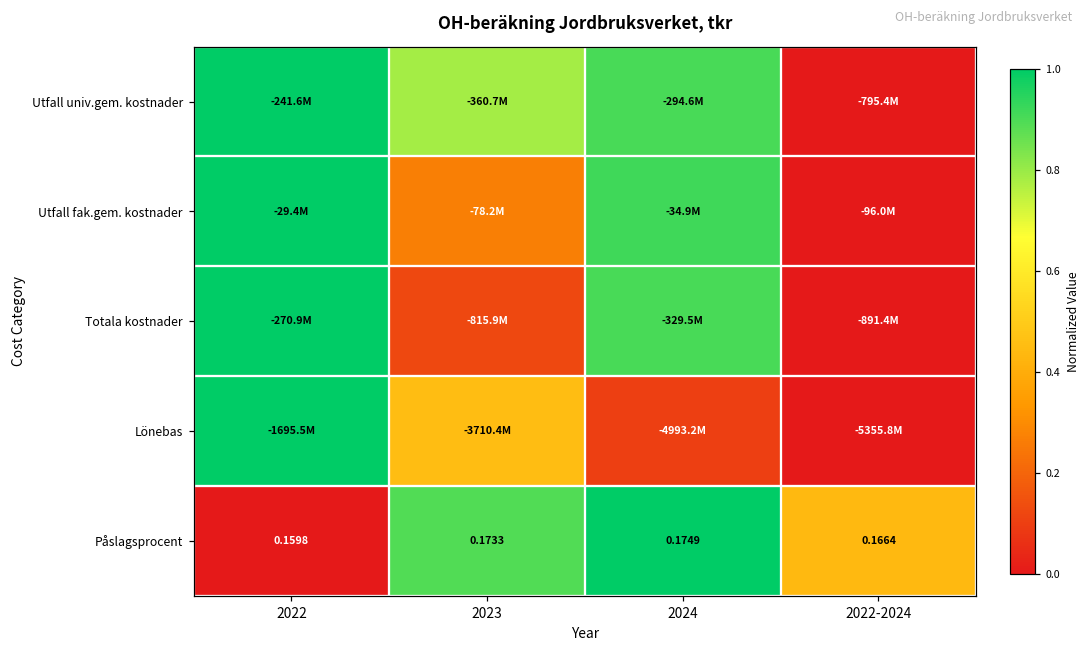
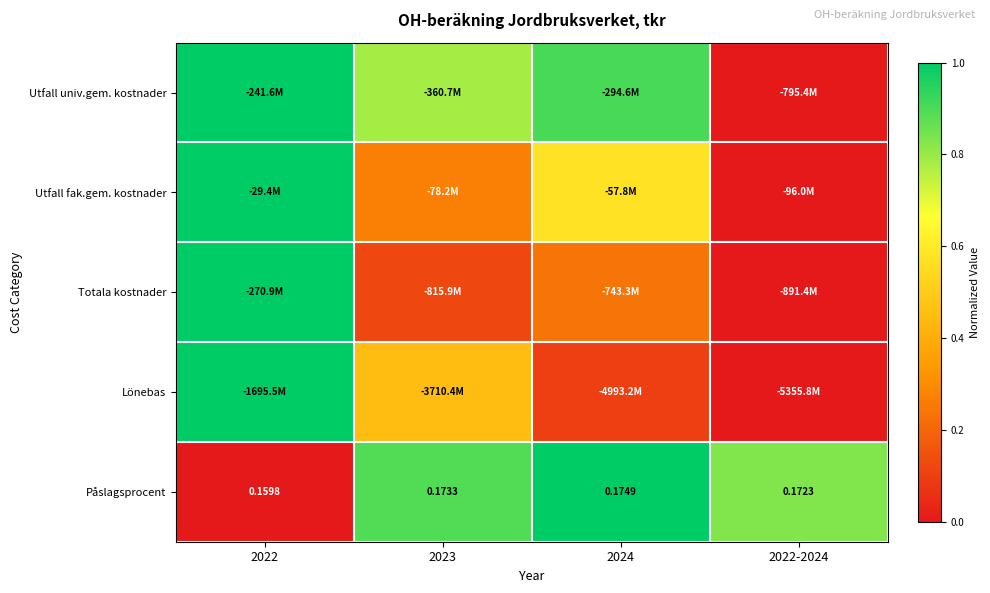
Utfall fak.gem. kostnader, 2024: -34.9M -> -57.8M
Totala kostnader, 2024: -329.5M -> -743.3M
Påslagsprocent, 2022-2024: 0.1664 -> 0.1723
